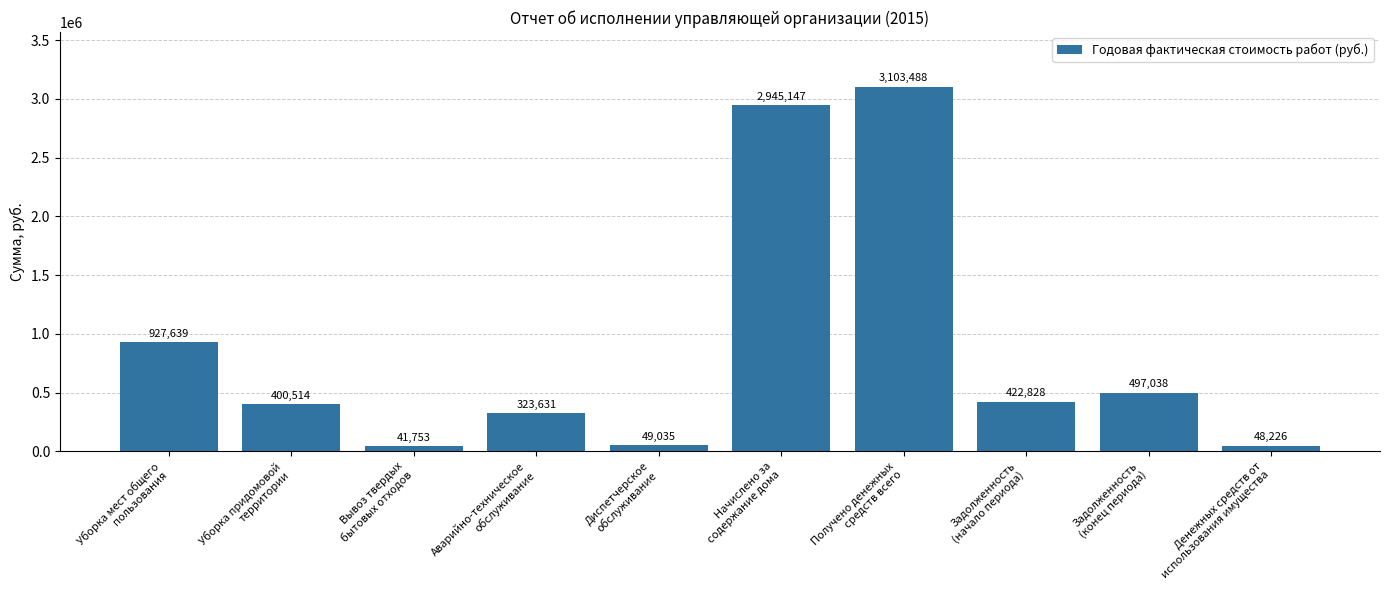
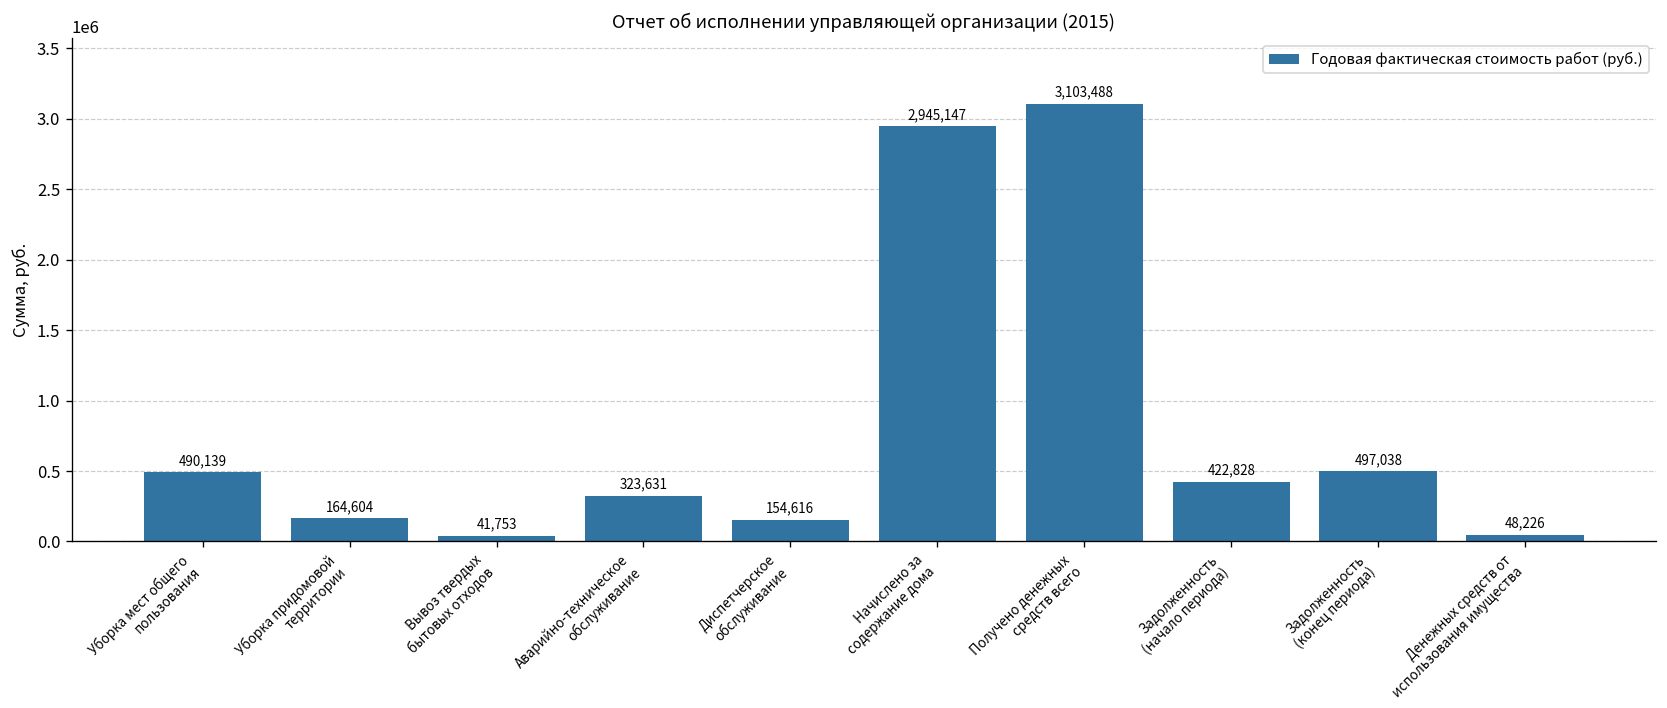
Уборка мест общего пользования: 927,639 -> 490,139
Уборка придомовой территории: 400,514 -> 164,604
Диспетчерское обслуживание: 49,035 -> 154,616
